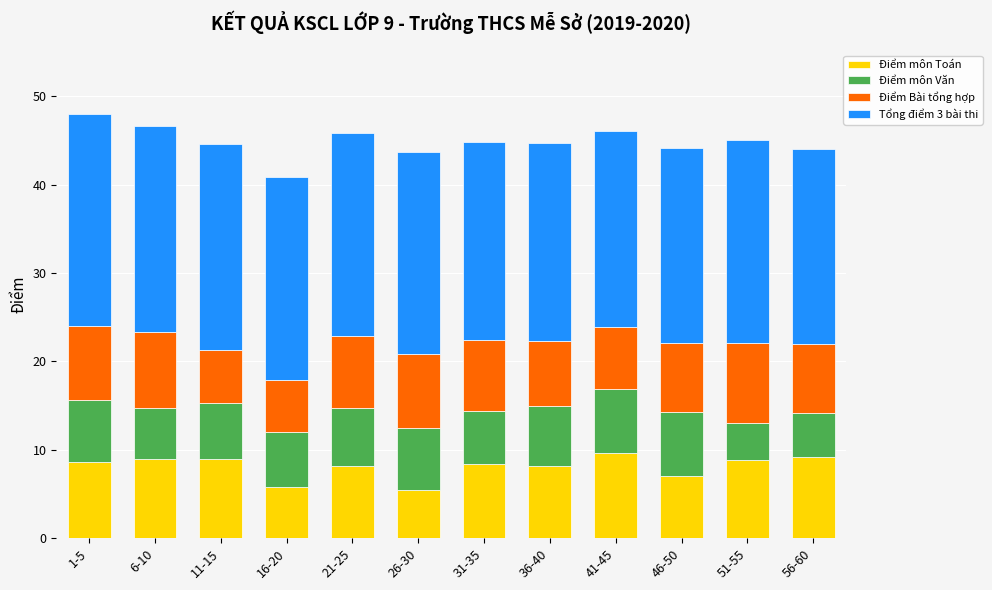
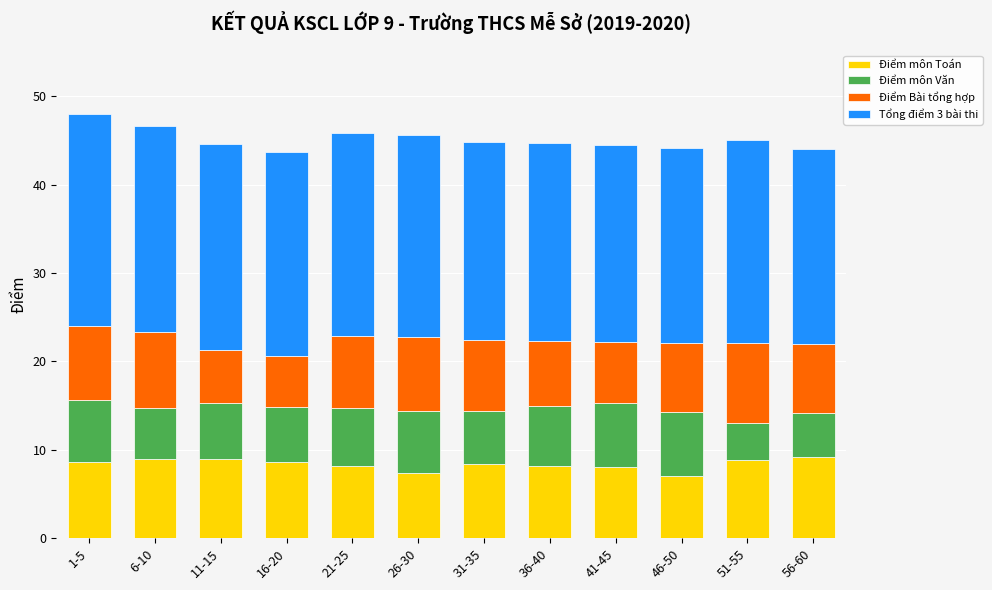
Điểm môn Toán, 16-20: 6 -> 9
Điểm môn Toán, 26-30: 6 -> 7
Điểm môn Toán, 41-45: 10 -> 8
